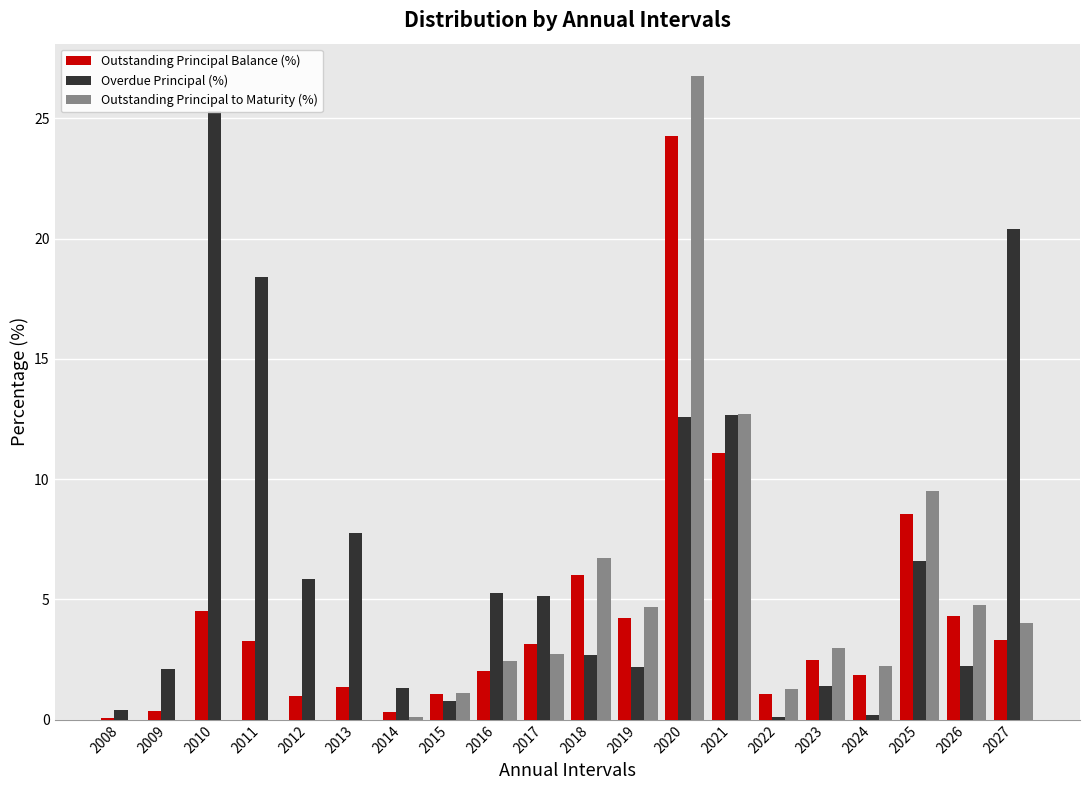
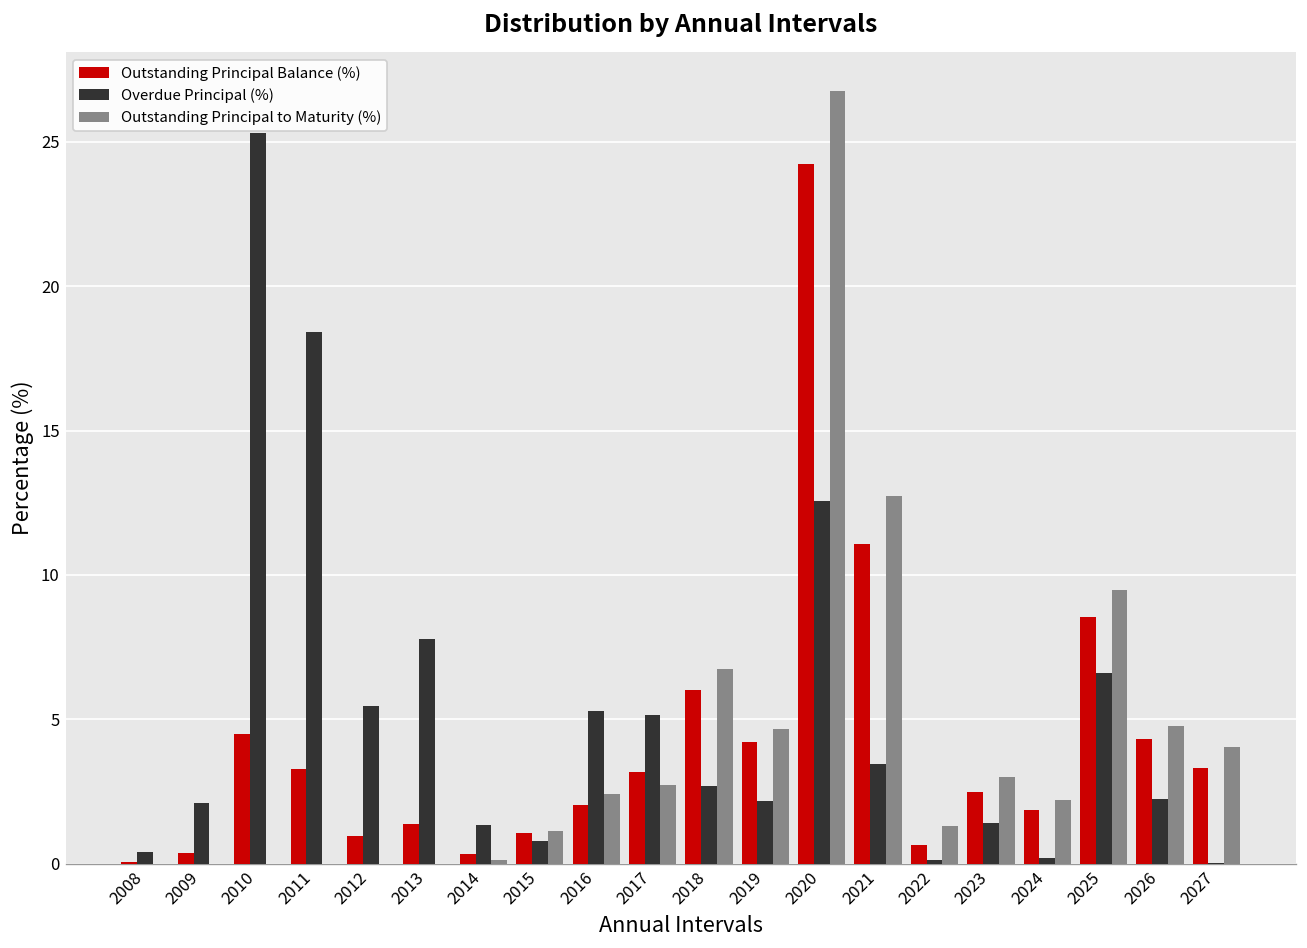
Overdue Principal (%), 2012: 5.9 -> 5.5
Overdue Principal (%), 2021: 12.7 -> 3.5
Outstanding Principal Balance (%), 2022: 1.1 -> 0.7
Overdue Principal (%), 2027: 20.4 -> 0.0
